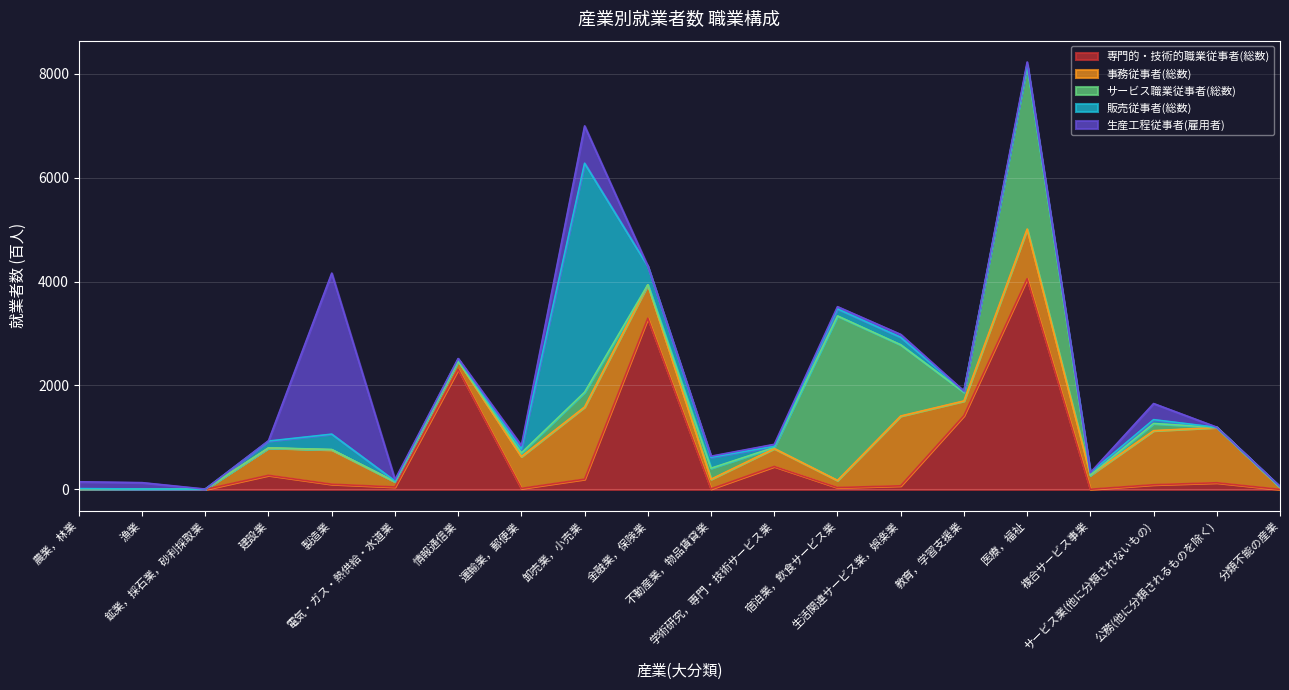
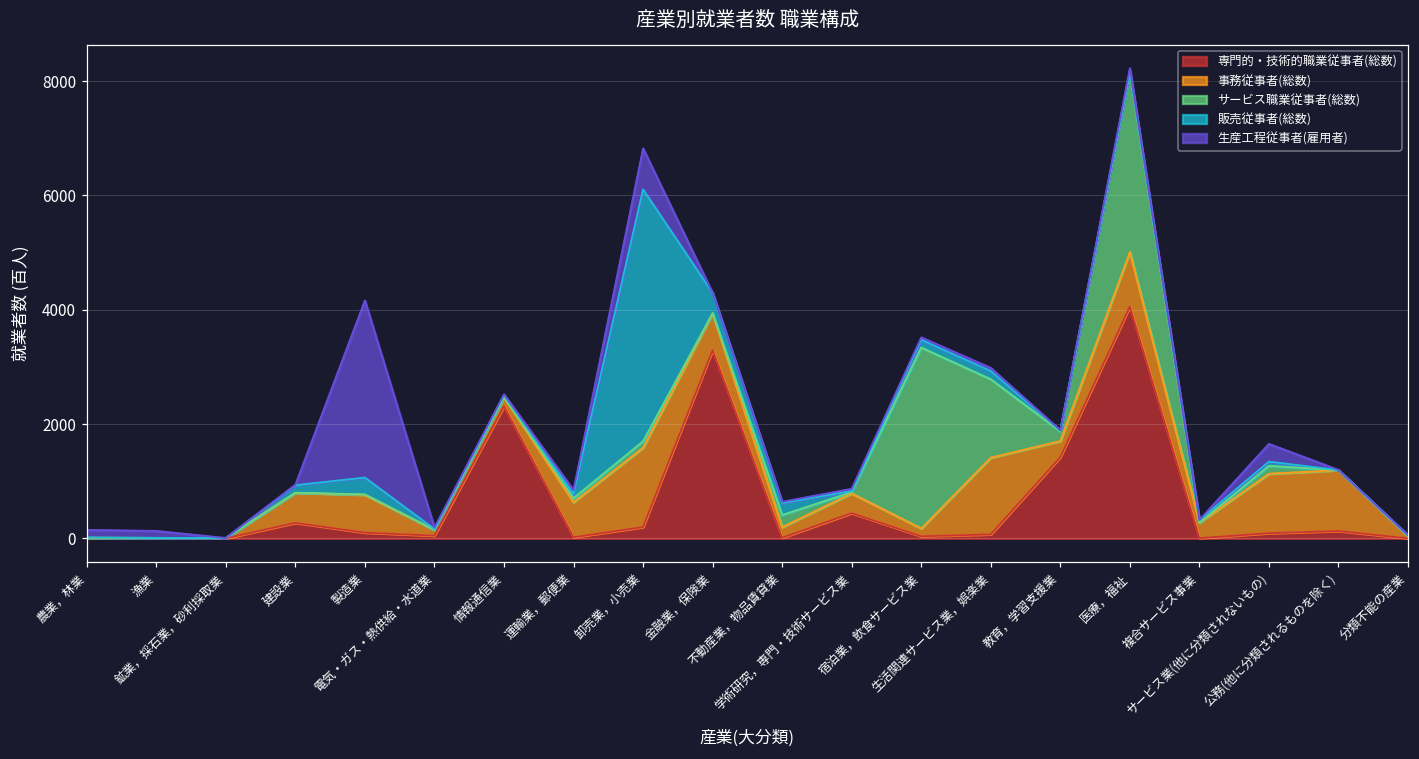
サービス職業従事者(総数), 卸売業，小売業: 300 -> 100
